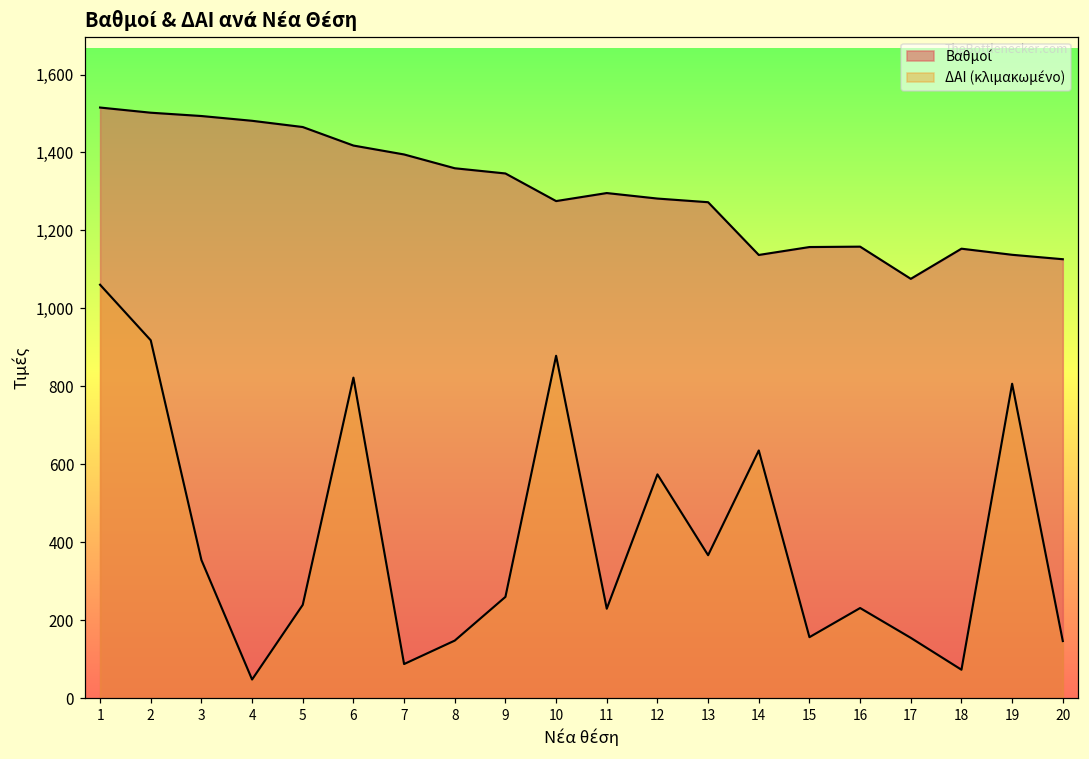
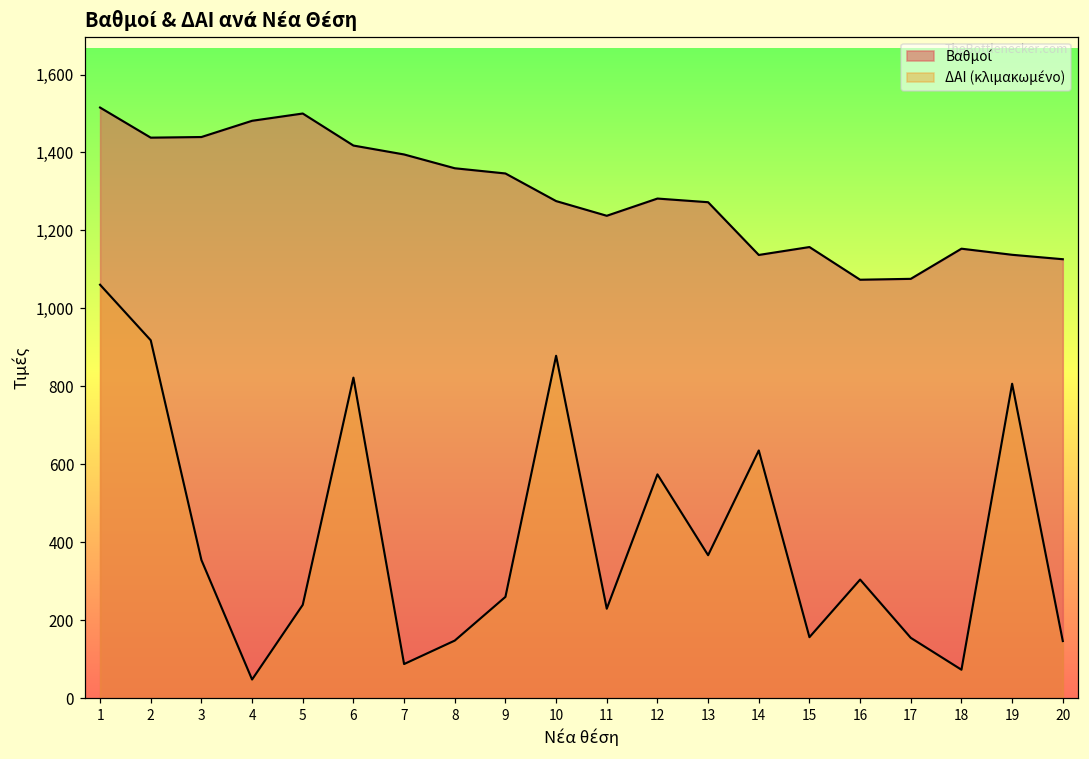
Βαθμοί, 2: 1,500 -> 1,440
Βαθμοί, 3: 1,490 -> 1,440
Βαθμοί, 5: 1,470 -> 1,500
Βαθμοί, 11: 1,300 -> 1,240
Βαθμοί, 16: 1,160 -> 1,070
ΔΑΙ (κλιμακωμένο), 16: 230 -> 300
